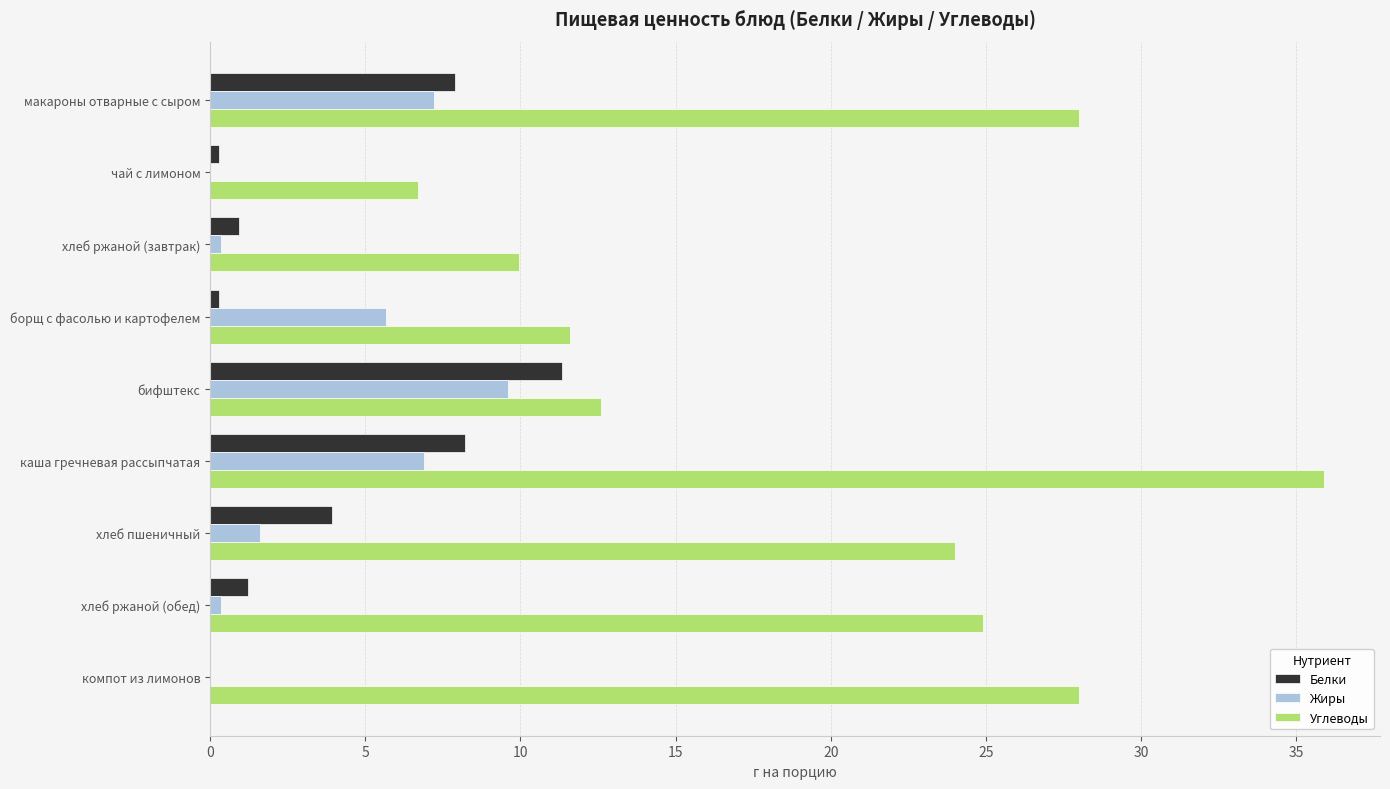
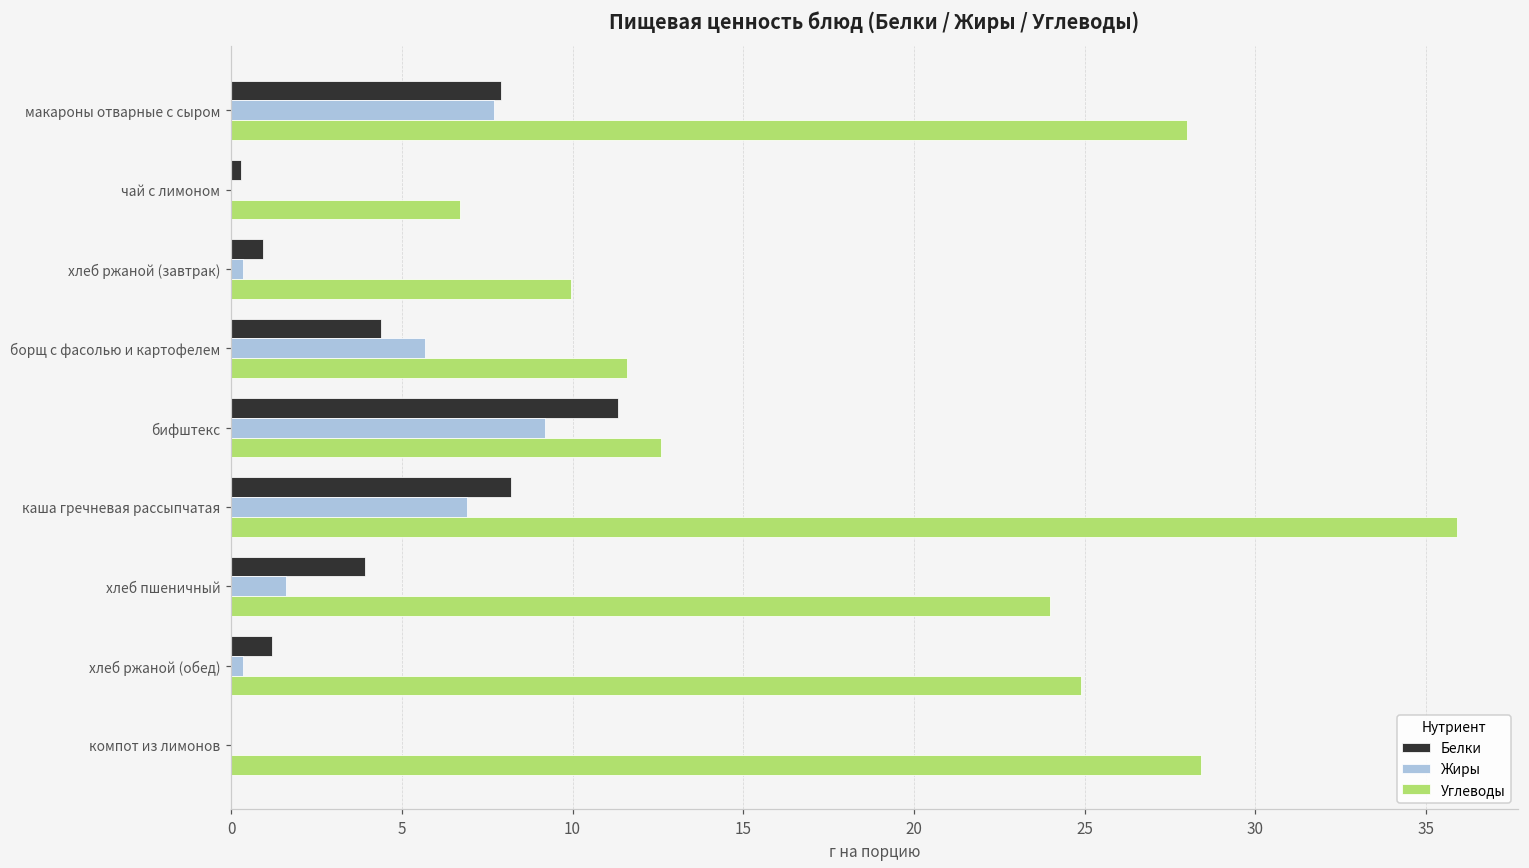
Жиры, макароны отварные с сыром: 7.2 -> 7.7
Белки, борщ с фасолью и картофелем: 0.3 -> 4.4
Жиры, бифштекс: 9.6 -> 9.2
Углеводы, компот из лимонов: 28.0 -> 28.4
